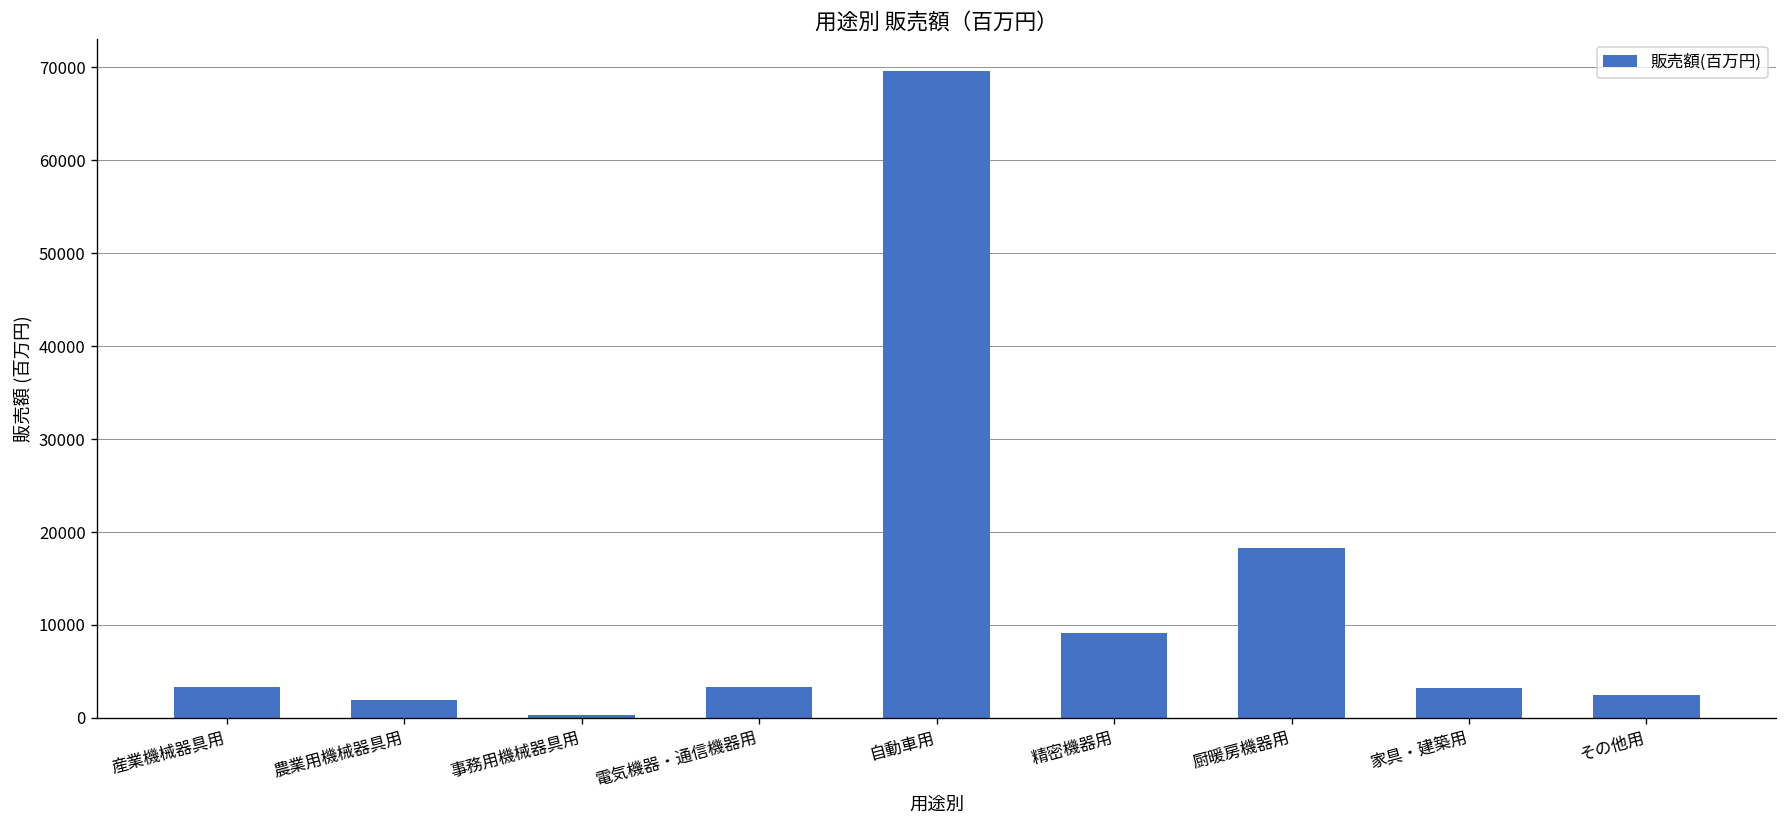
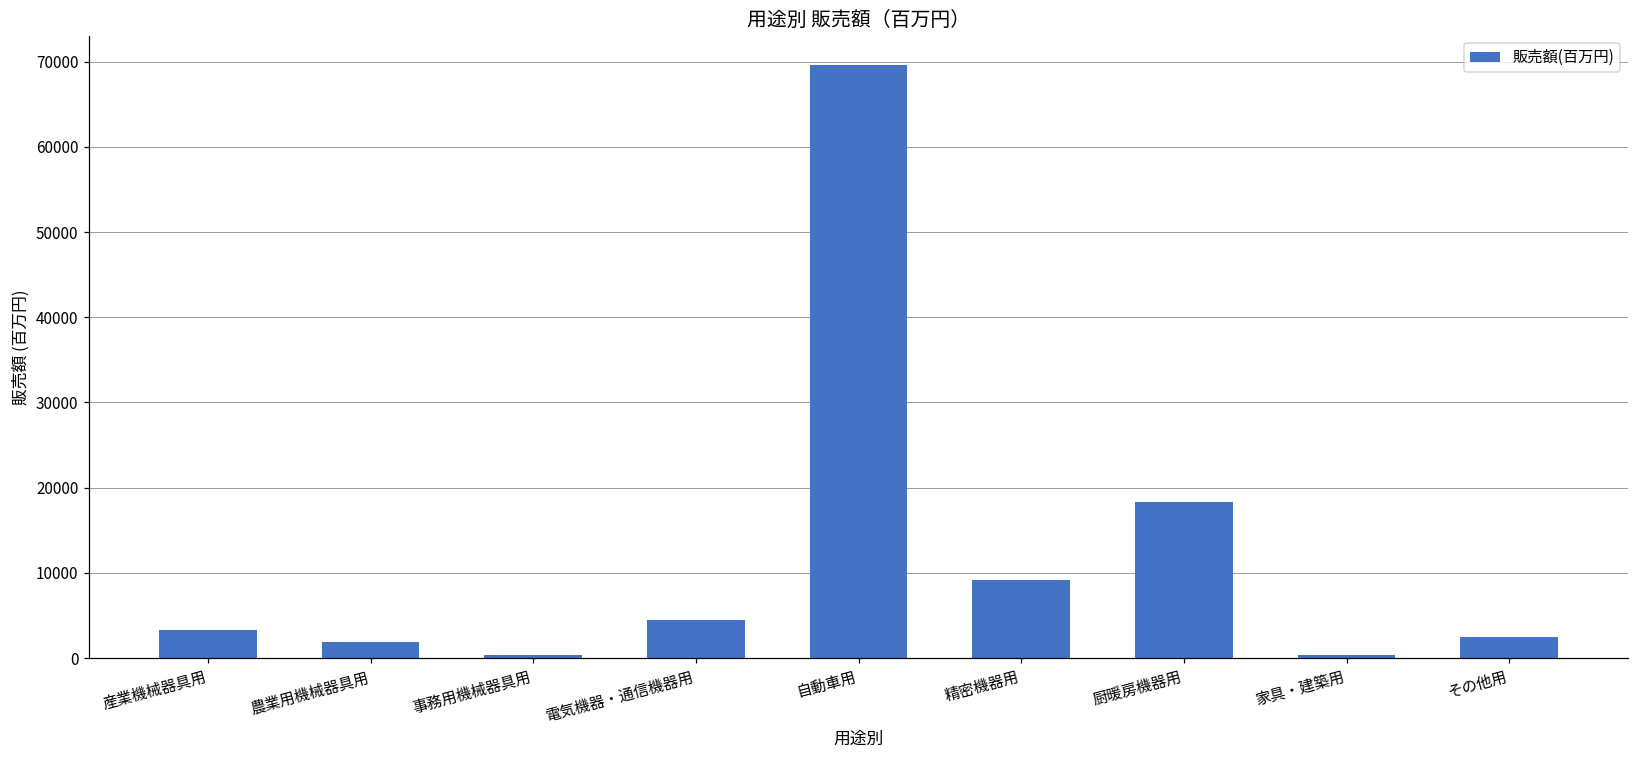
電気機器・通信機器用: 3000 -> 4000
家具・建築用: 3000 -> 0
